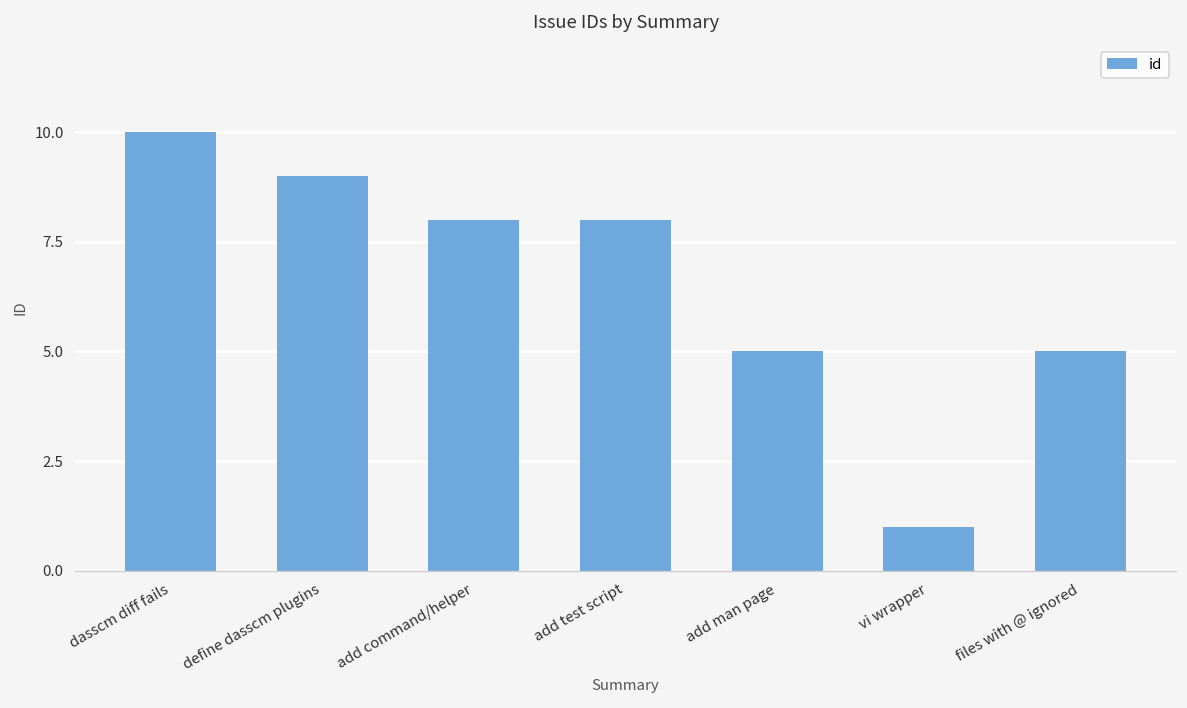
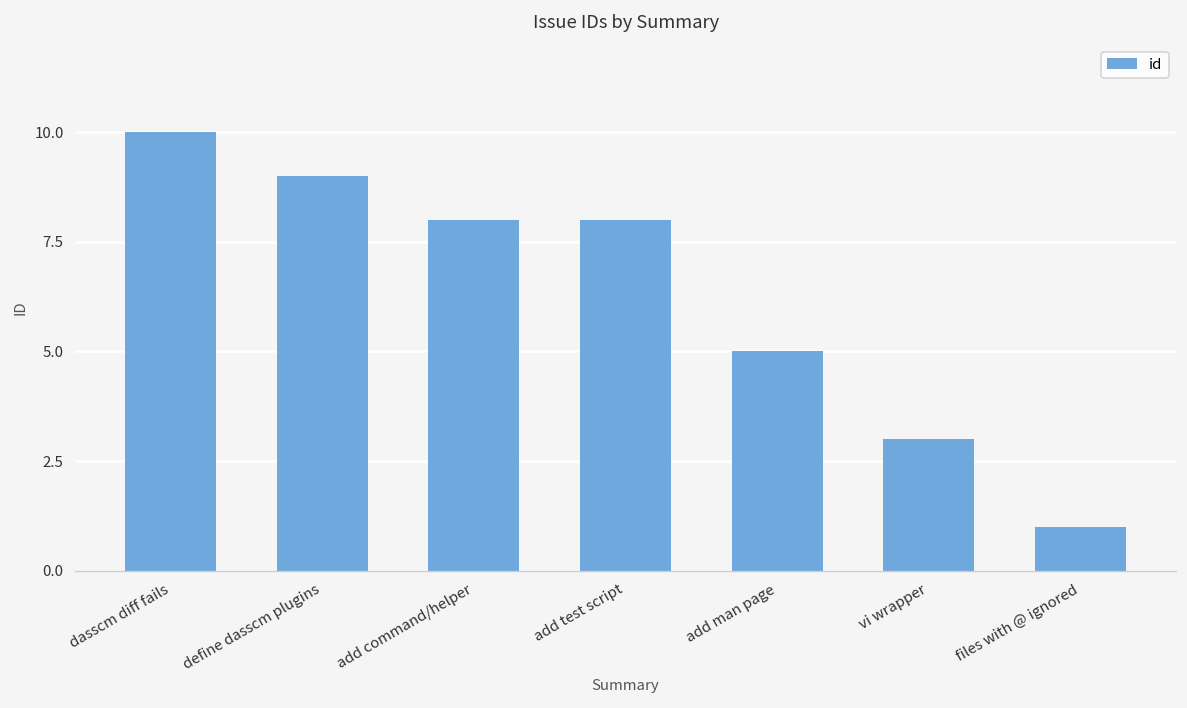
vi wrapper: 1 -> 3
files with @ ignored: 5 -> 1
